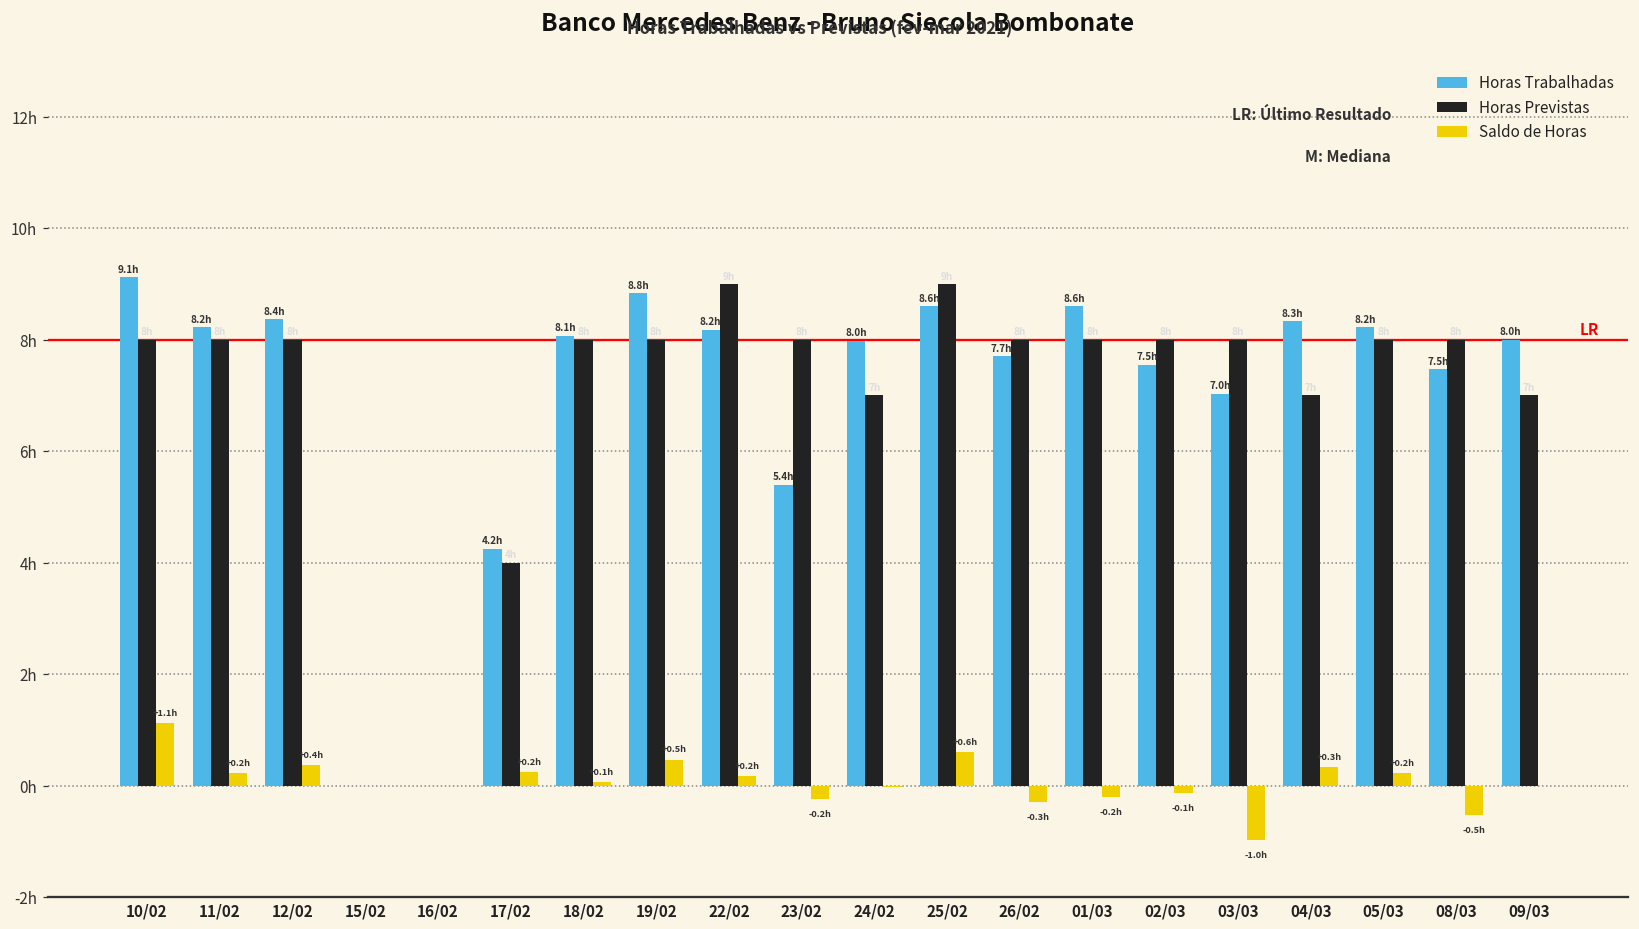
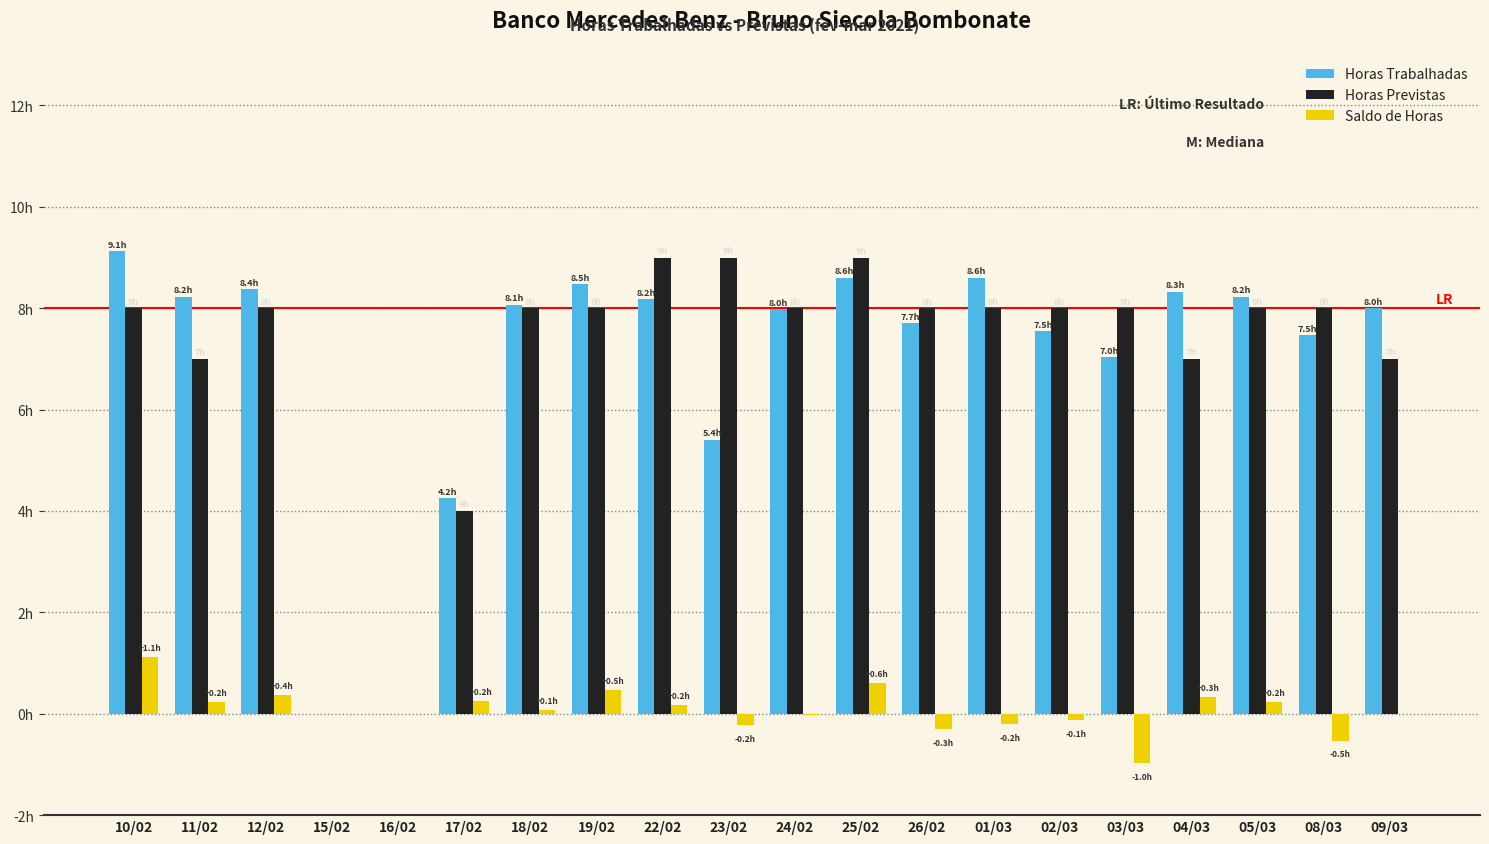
Horas Previstas, 11/02: 8h -> 7h
Horas Trabalhadas, 19/02: 8.8h -> 8.5h
Horas Previstas, 23/02: 8h -> 9h
Horas Previstas, 24/02: 7h -> 8h
